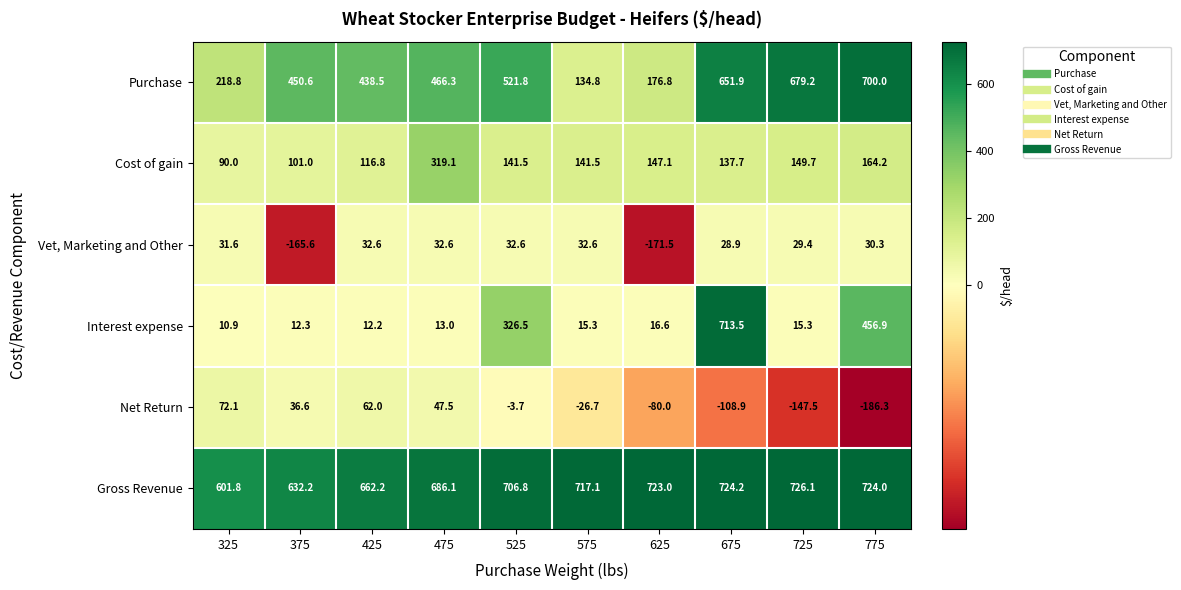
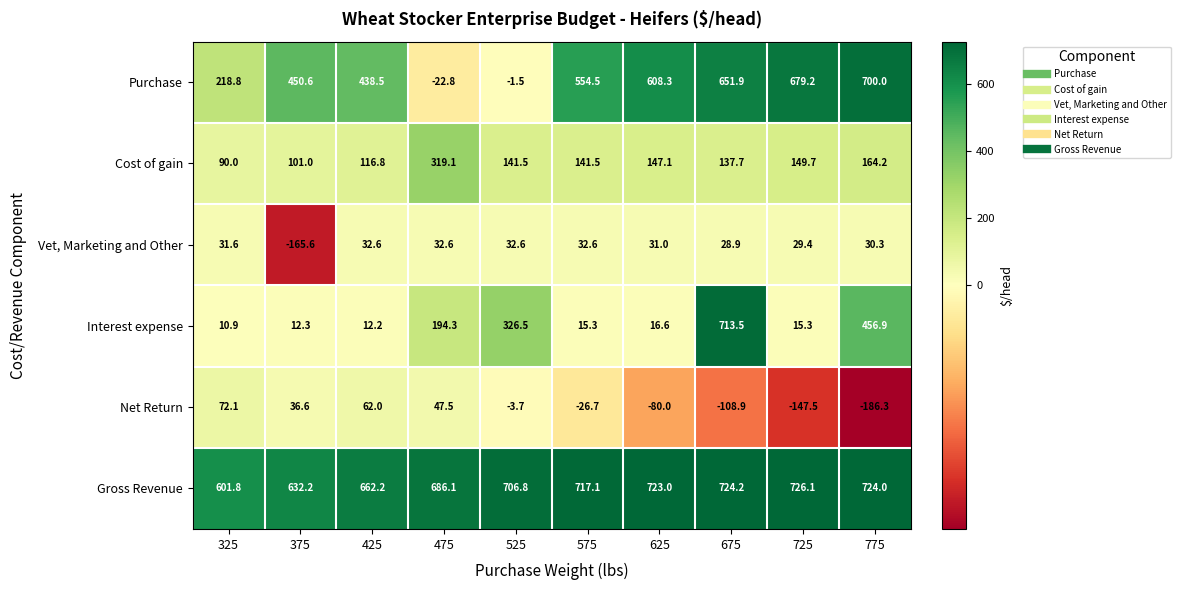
Purchase, 475: 466.3 -> -22.8
Purchase, 525: 521.8 -> -1.5
Purchase, 575: 134.8 -> 554.5
Purchase, 625: 176.8 -> 608.3
Vet, Marketing and Other, 625: -171.5 -> 31.0
Interest expense, 475: 13.0 -> 194.3
